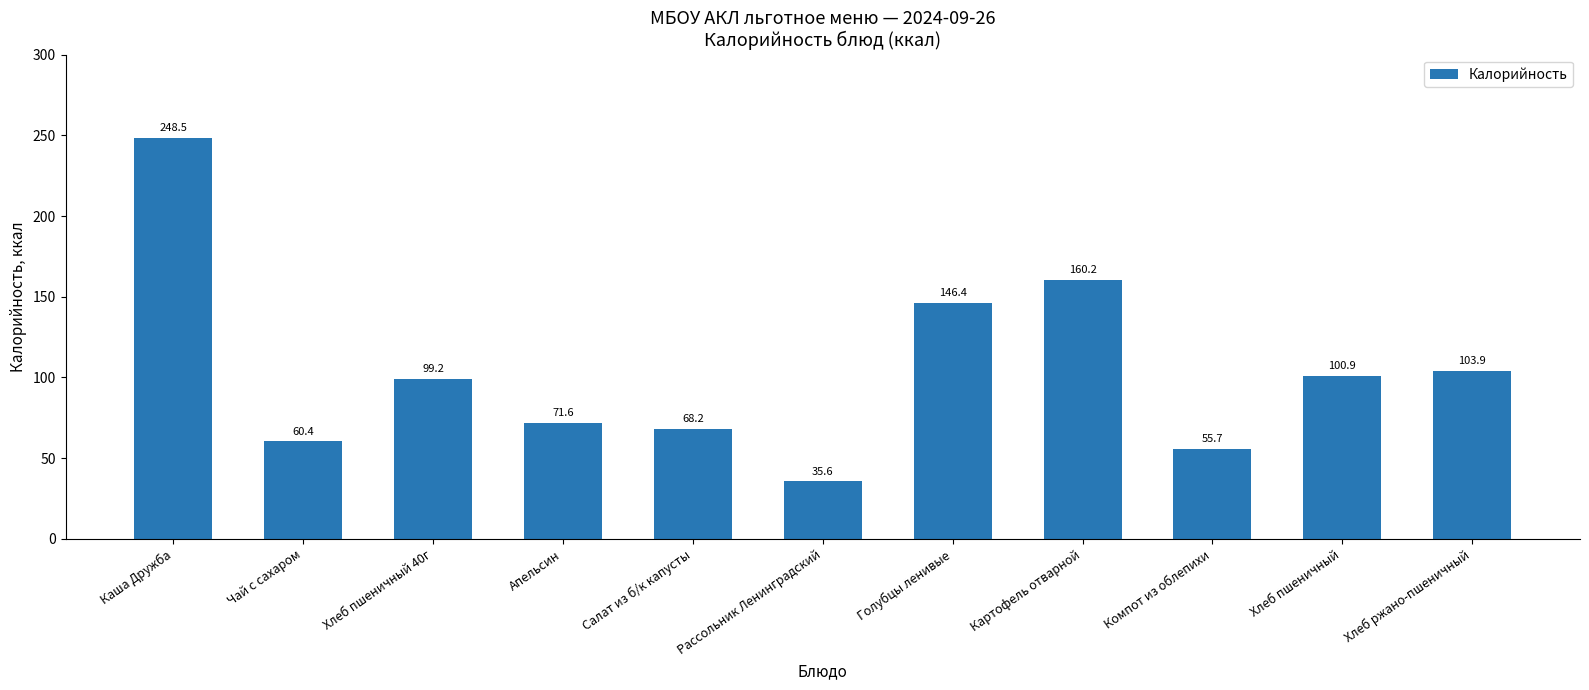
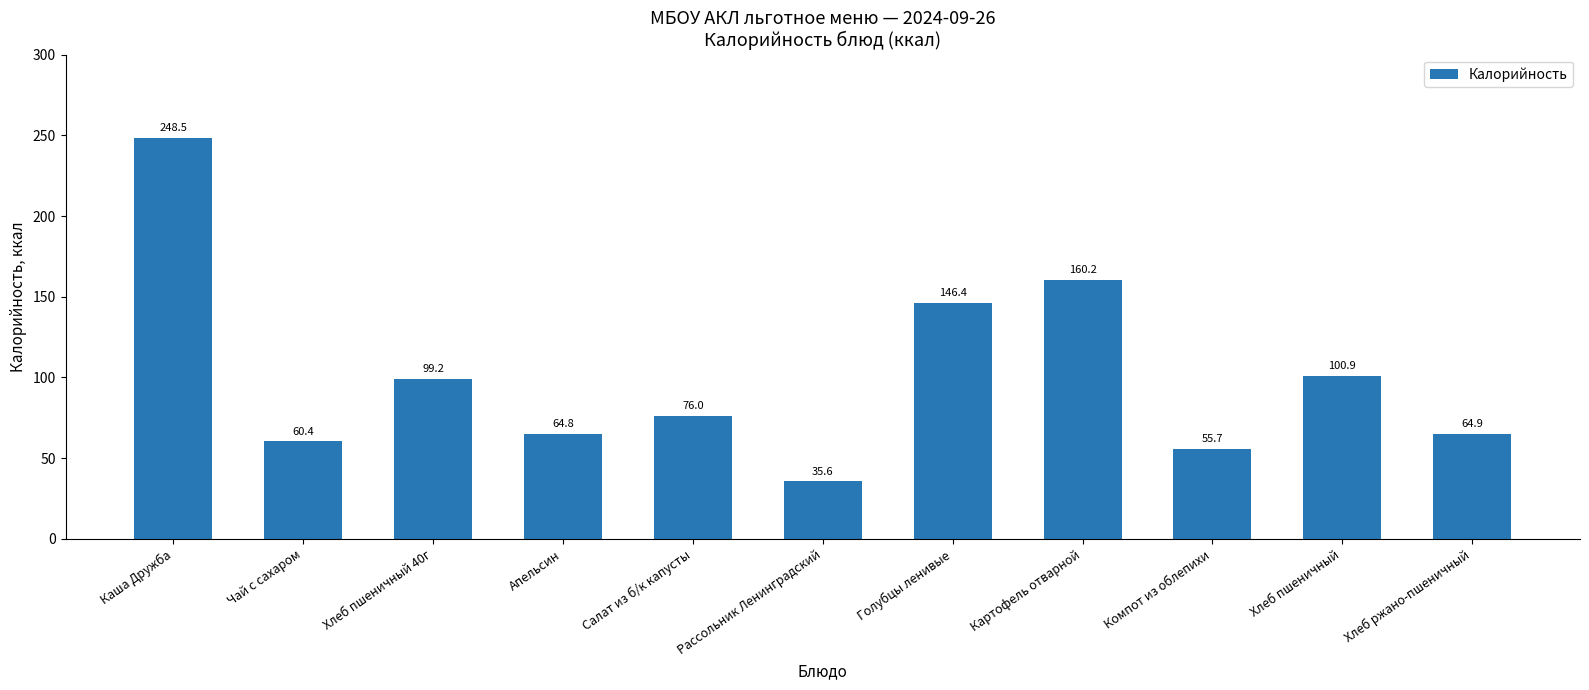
Апельсин: 71.6 -> 64.8
Салат из б/к капусты: 68.2 -> 76.0
Хлеб ржано-пшеничный: 103.9 -> 64.9
